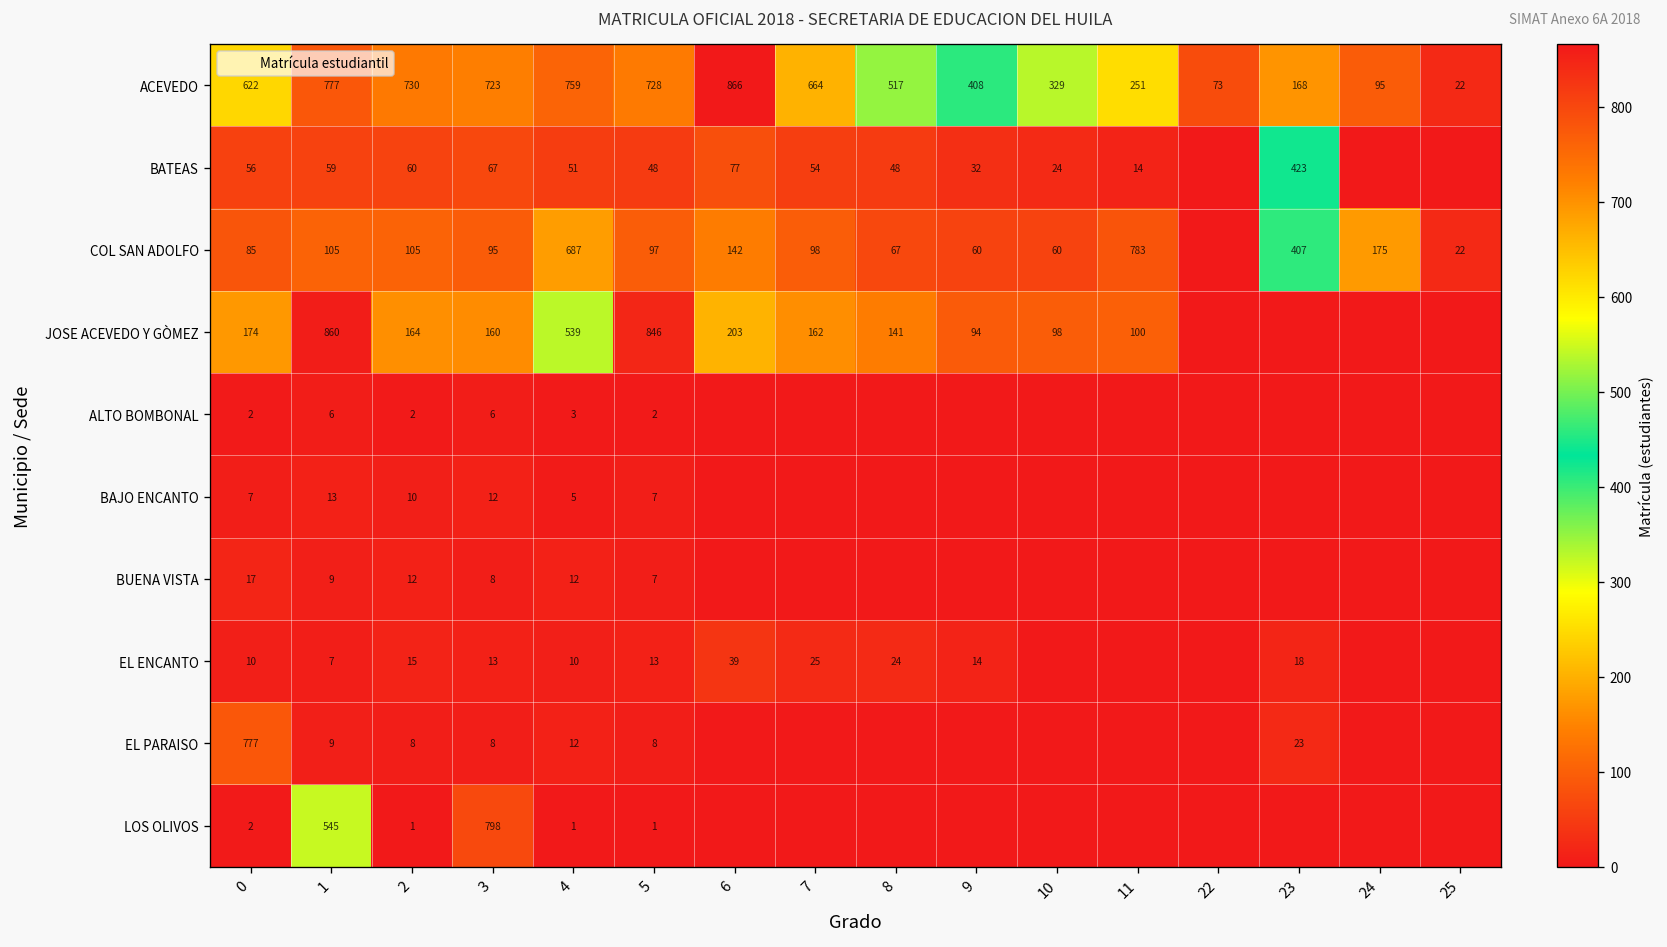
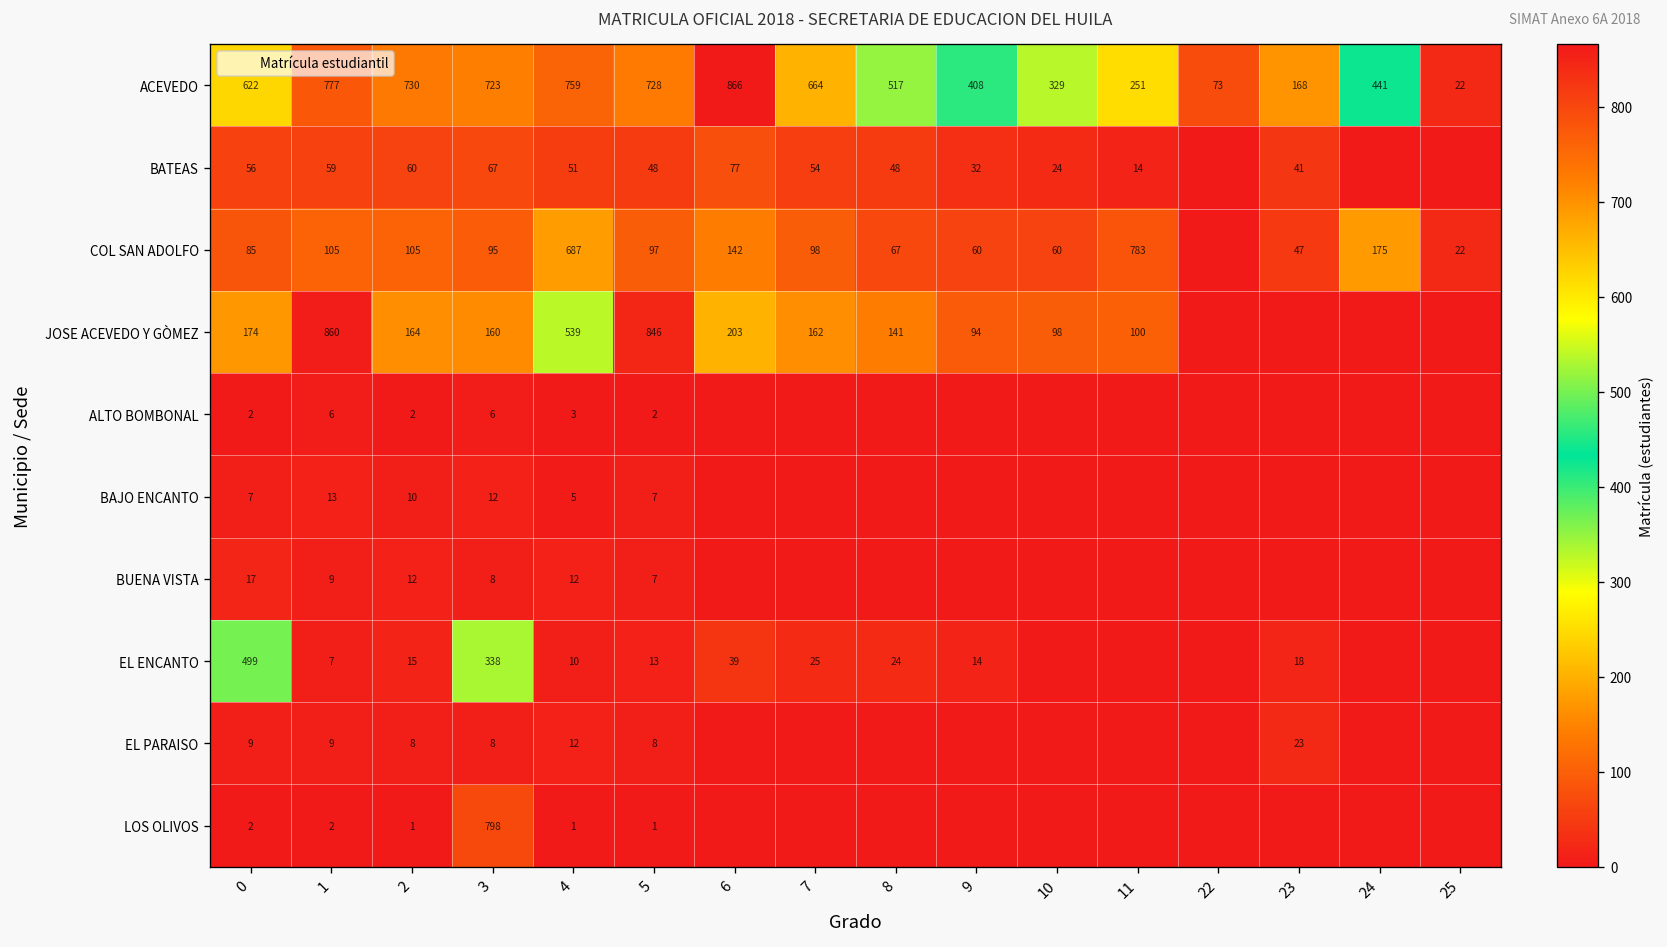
ACEVEDO, 24: 95 -> 441
BATEAS, 23: 423 -> 41
COL SAN ADOLFO, 23: 407 -> 47
EL ENCANTO, 0: 10 -> 499
EL ENCANTO, 3: 13 -> 338
EL PARAISO, 0: 777 -> 9
LOS OLIVOS, 1: 545 -> 2
